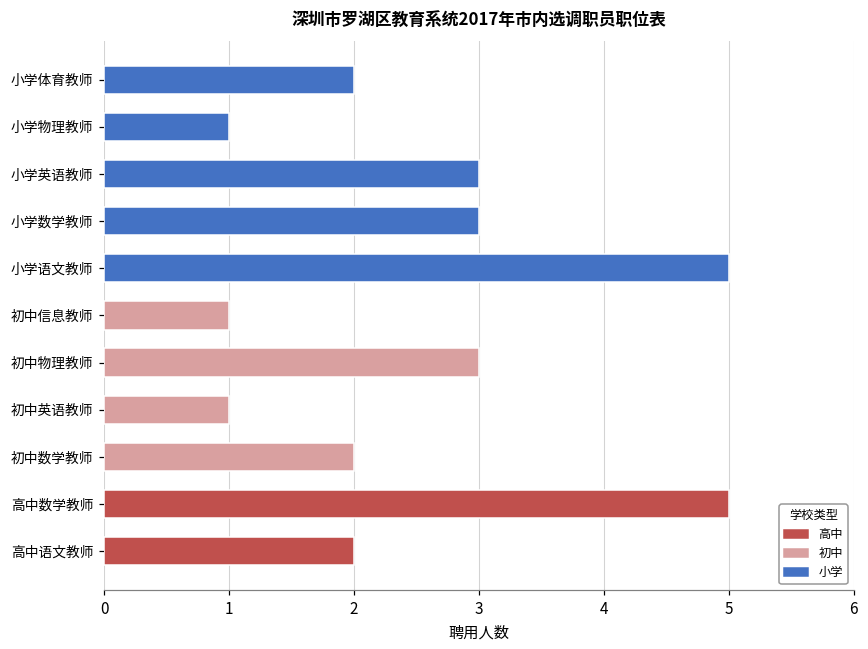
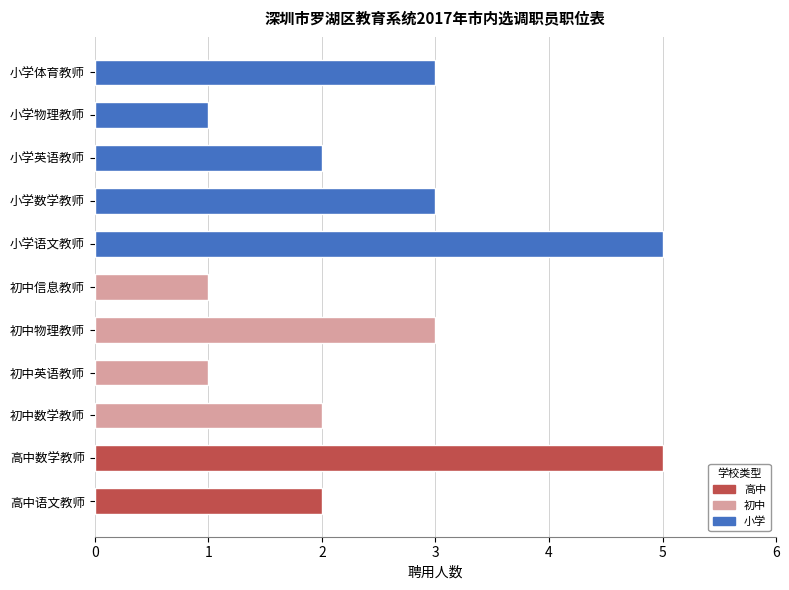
小学体育教师: 2 -> 3
小学英语教师: 3 -> 2
